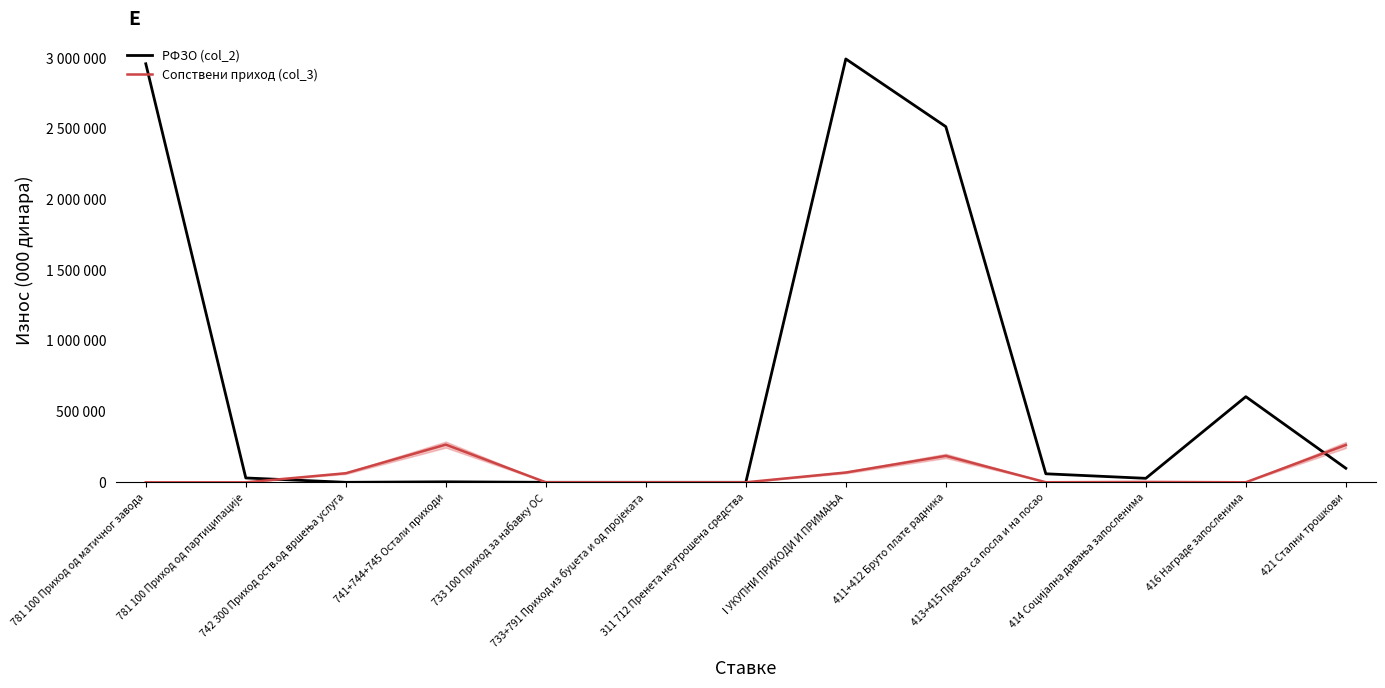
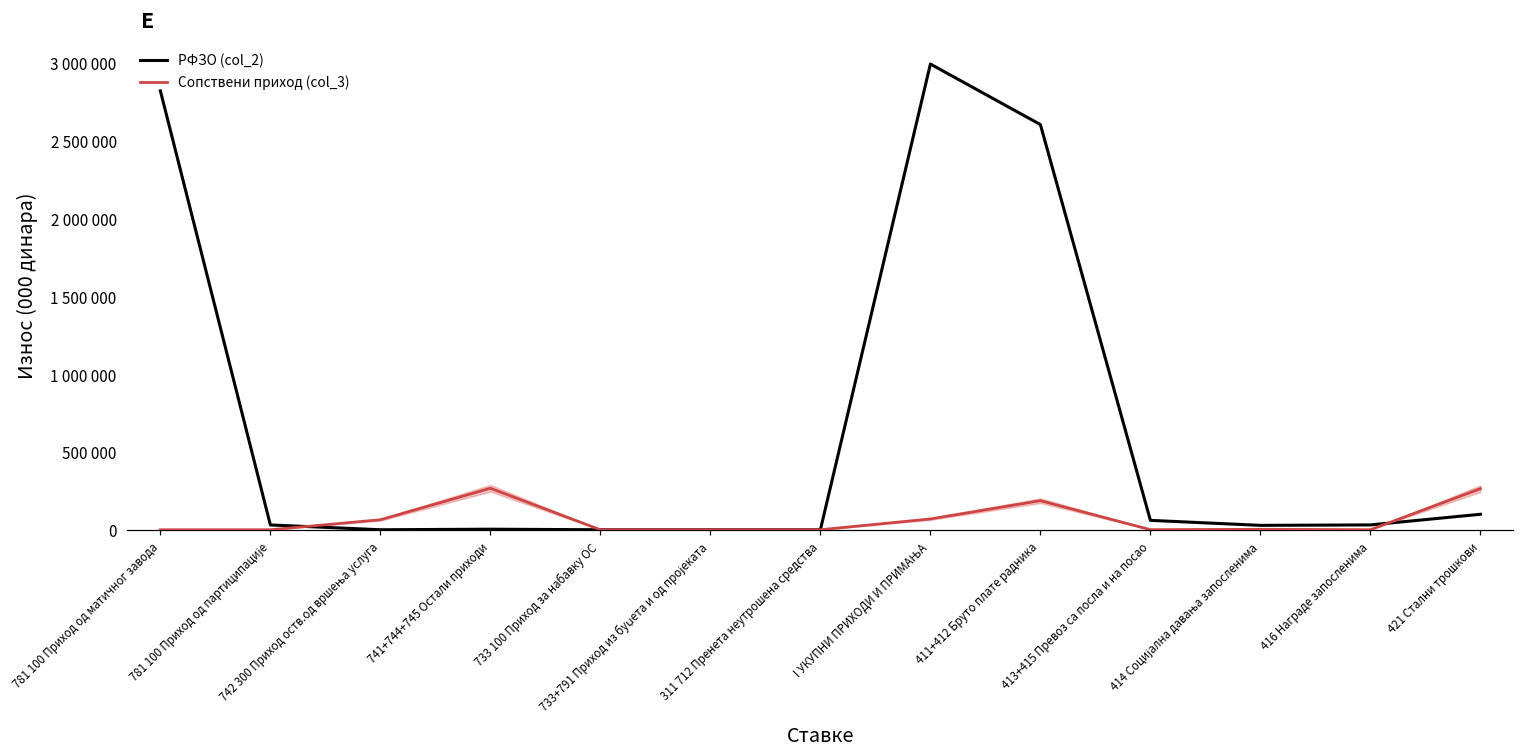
РФЗО (col_2), 781 100 Приход од матичног завода: 2960000 -> 2820000
РФЗО (col_2), 411+412 Бруто плате радника: 2510000 -> 2600000
РФЗО (col_2), 416 Награде запосленима: 610000 -> 30000
